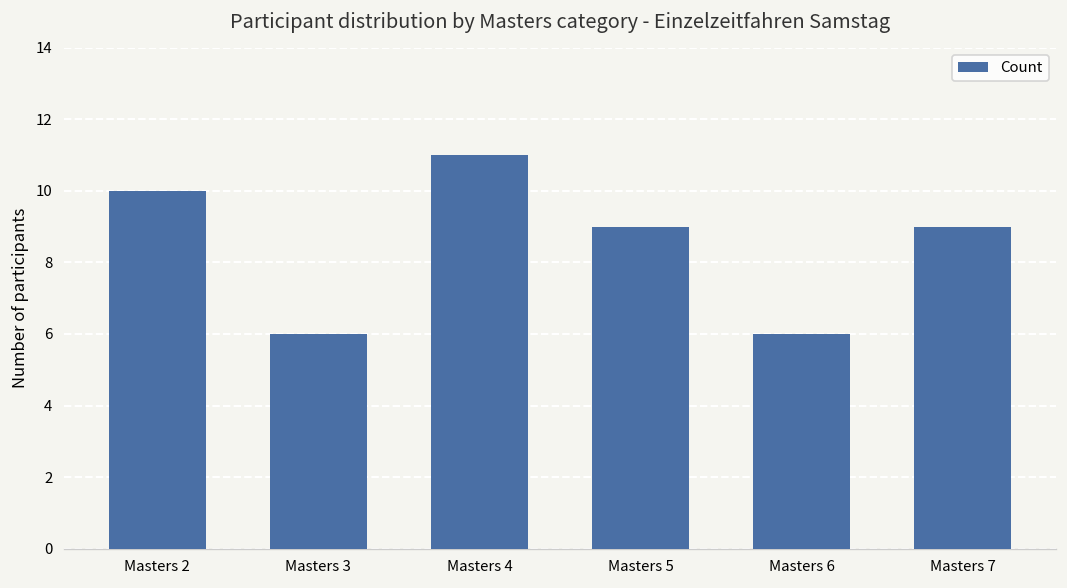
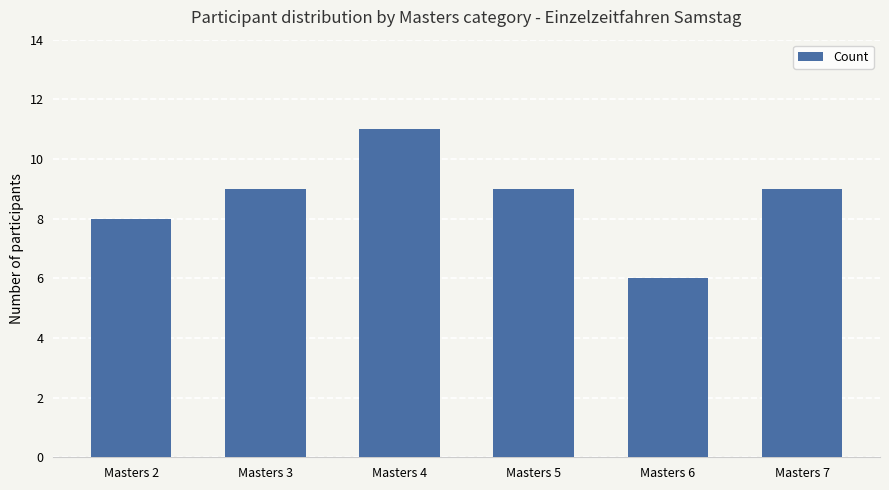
Masters 2: 10 -> 8
Masters 3: 6 -> 9
